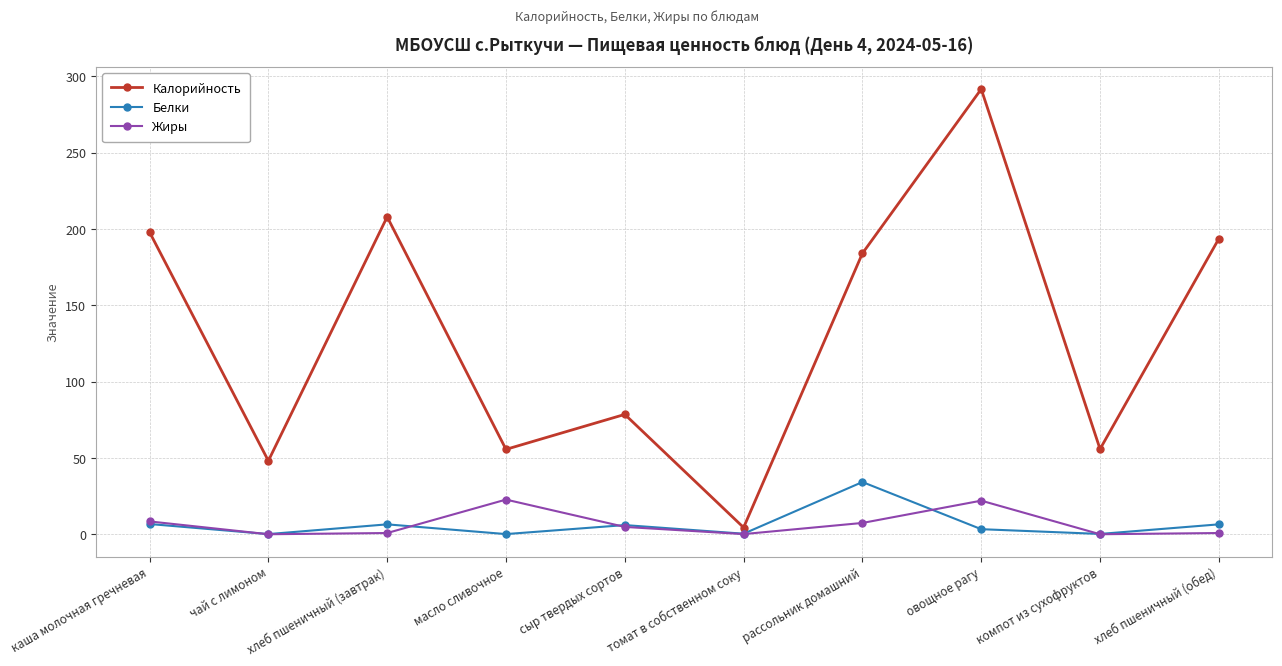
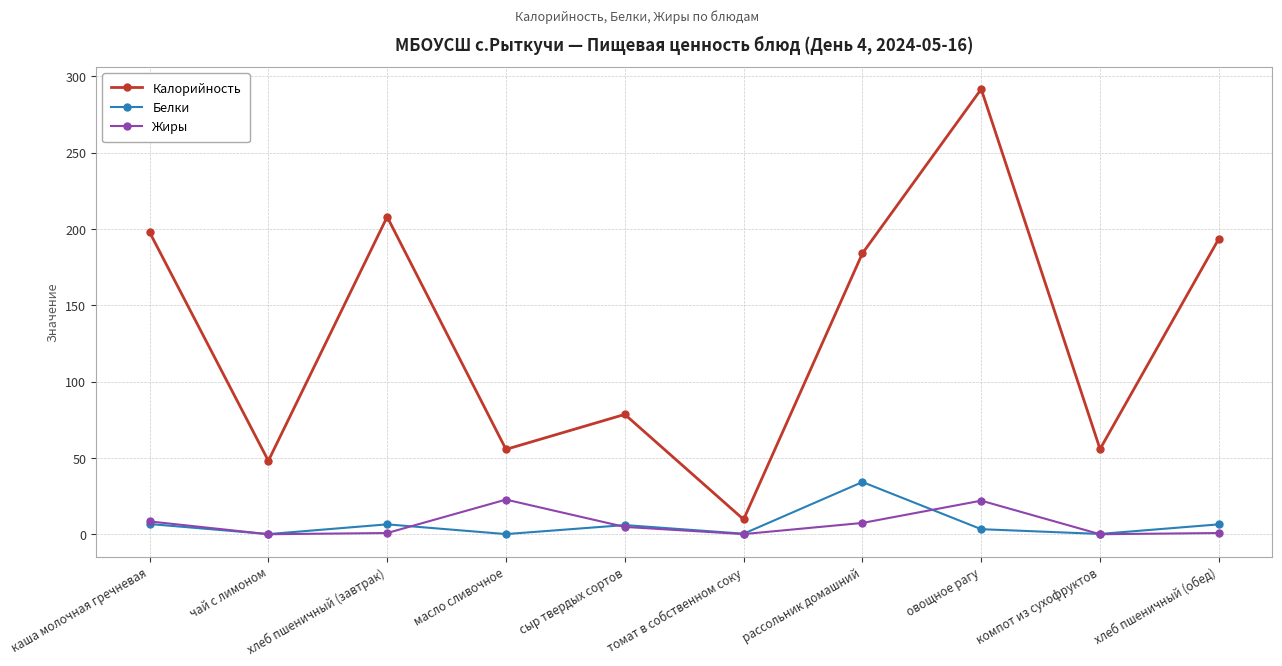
Калорийность, томат в собственном соку: 4 -> 10
